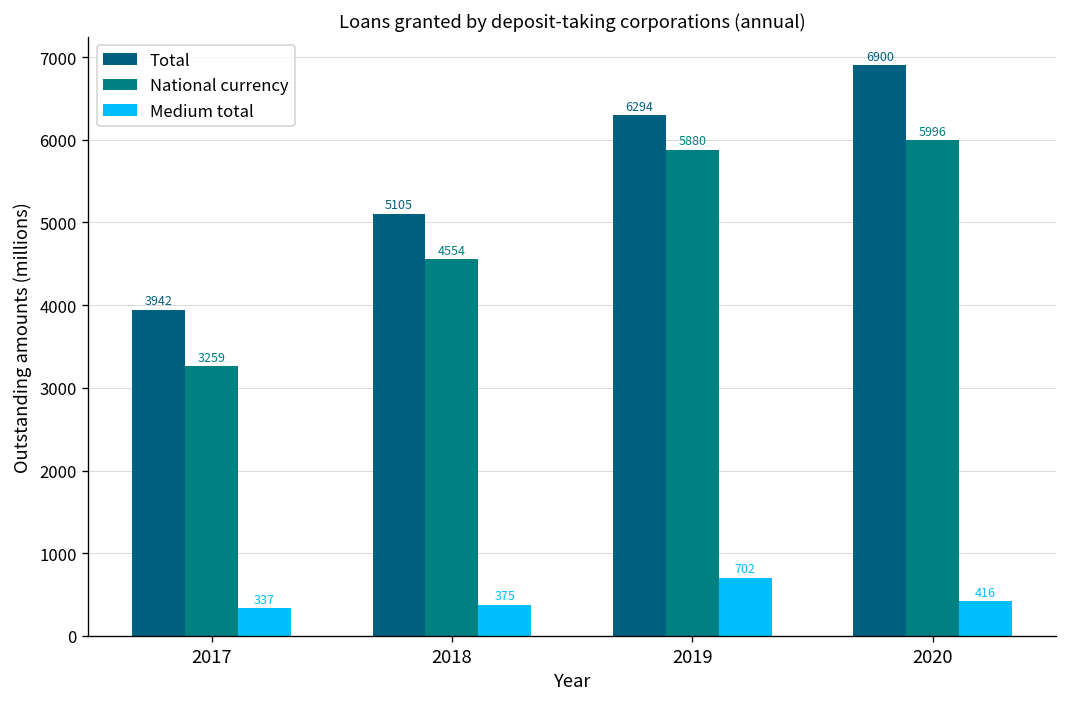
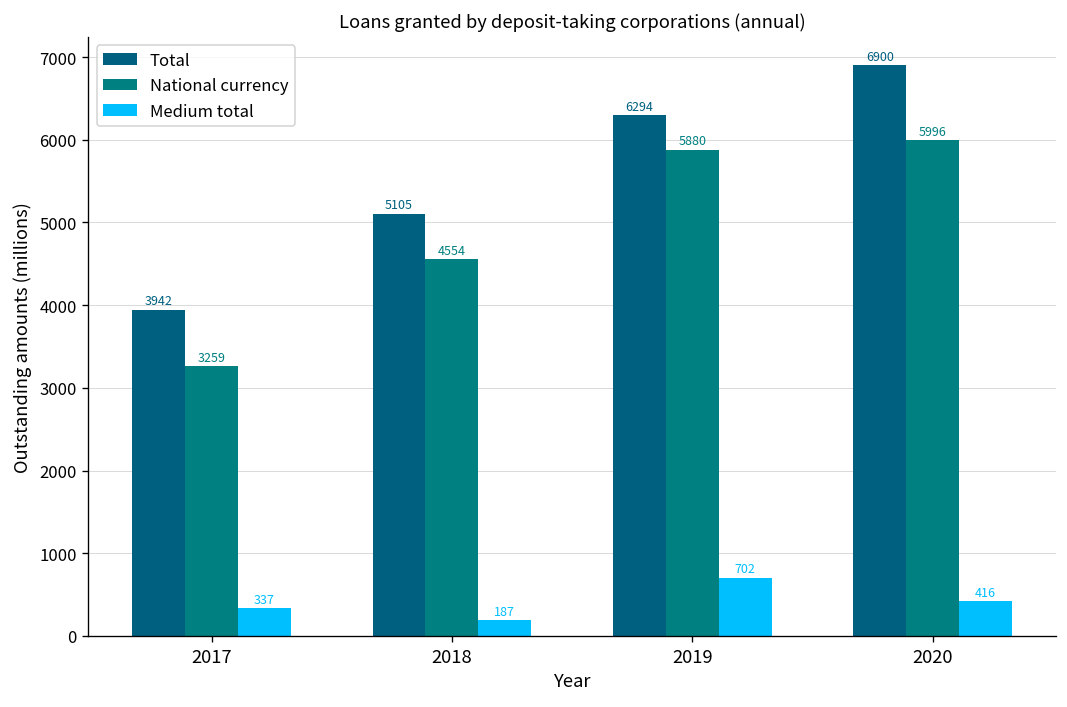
Medium total, 2018: 375 -> 187
